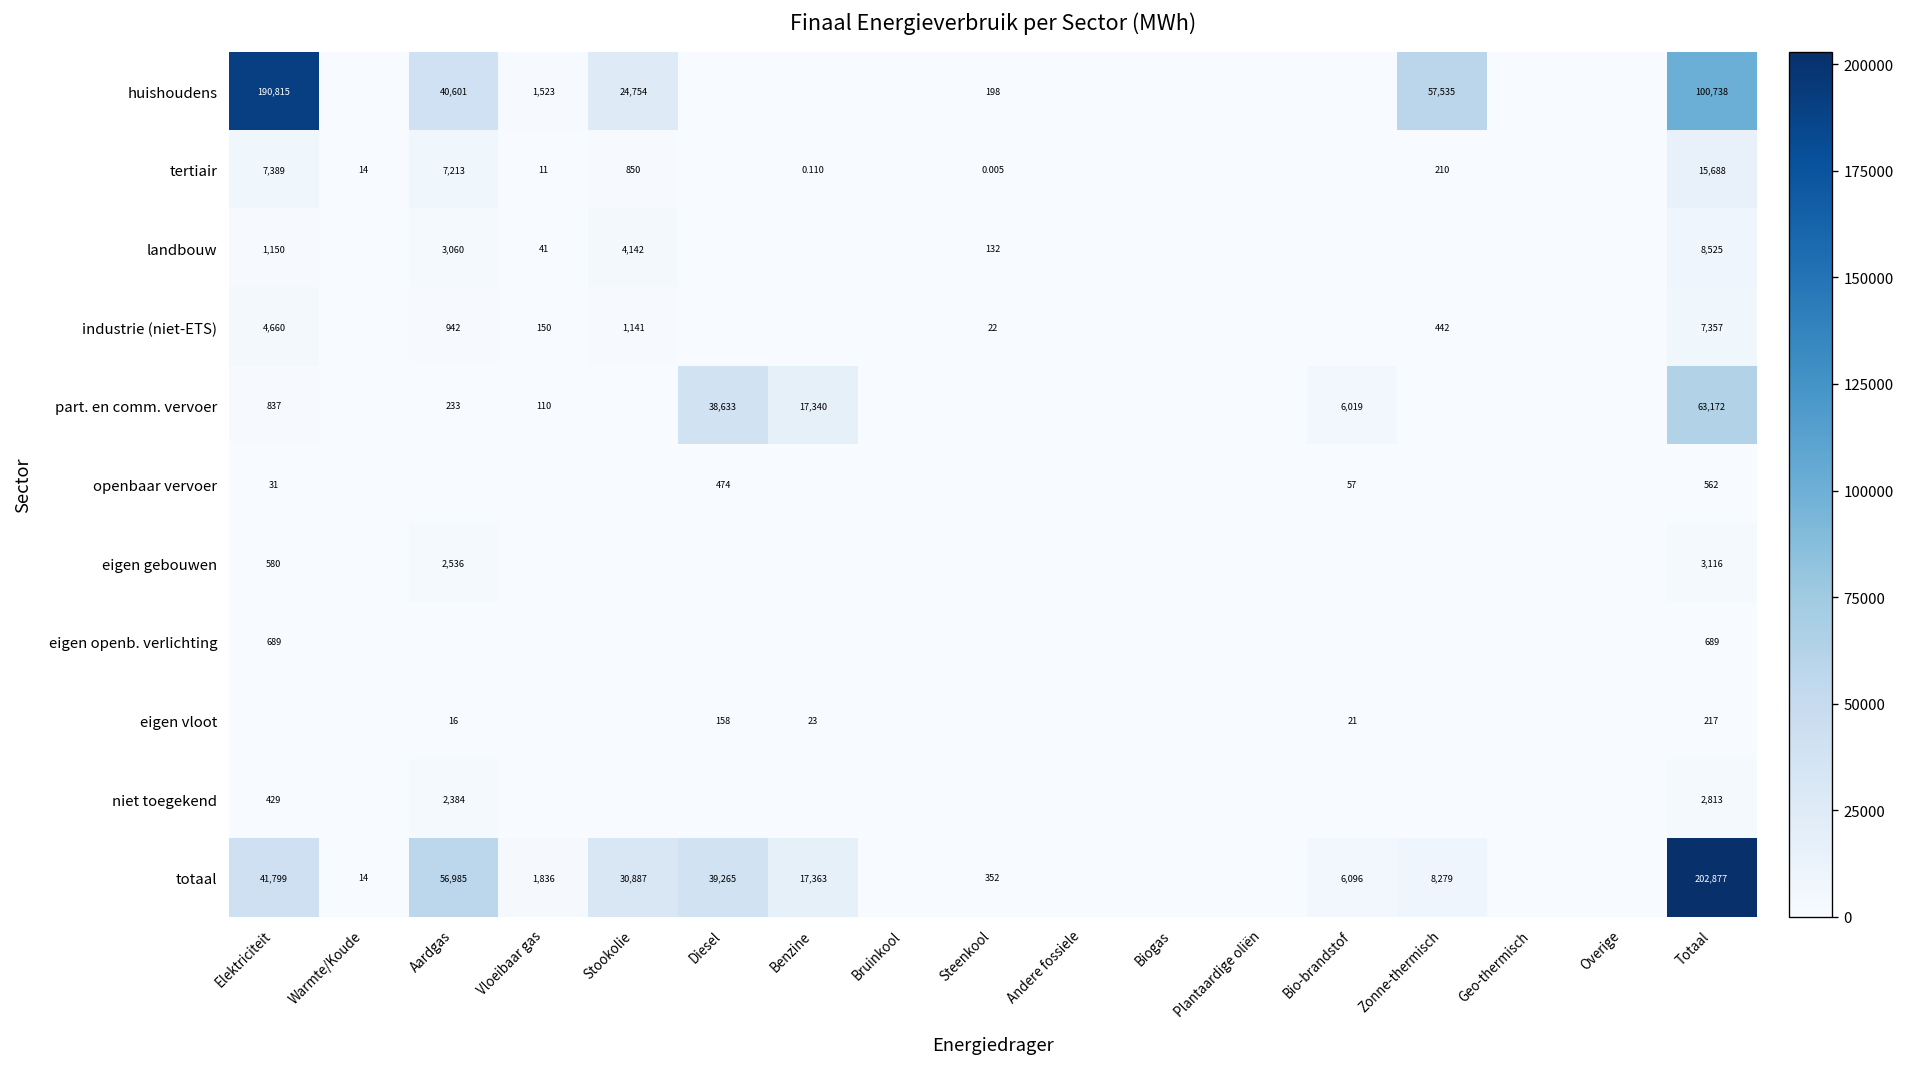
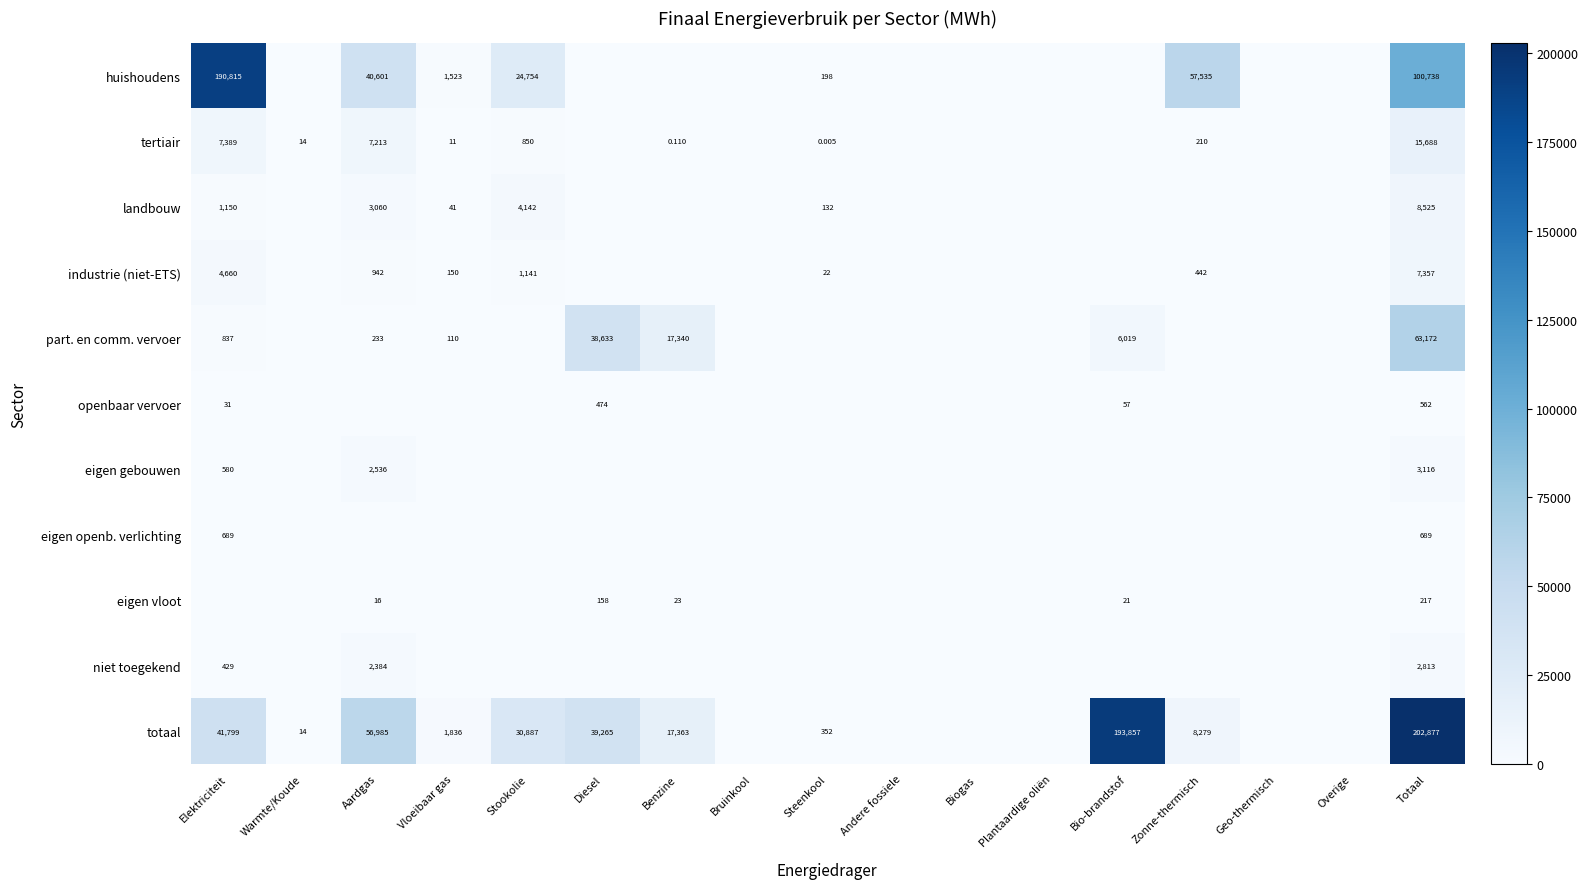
totaal, Bio-brandstof: 6,096 -> 193,857
